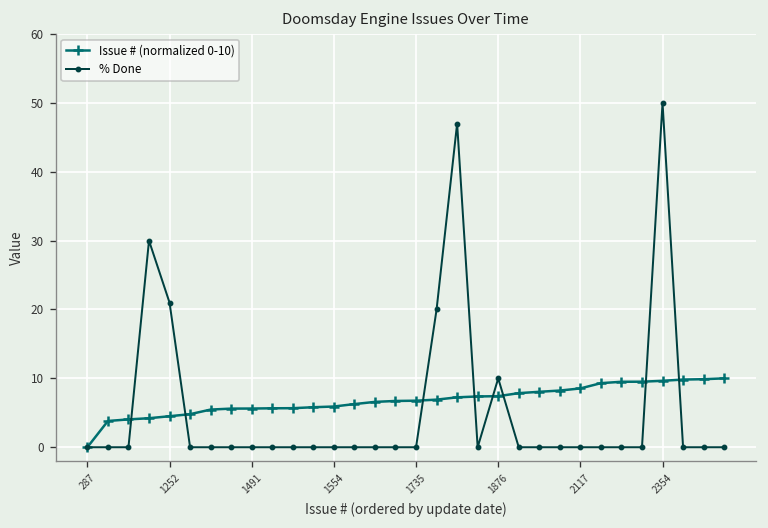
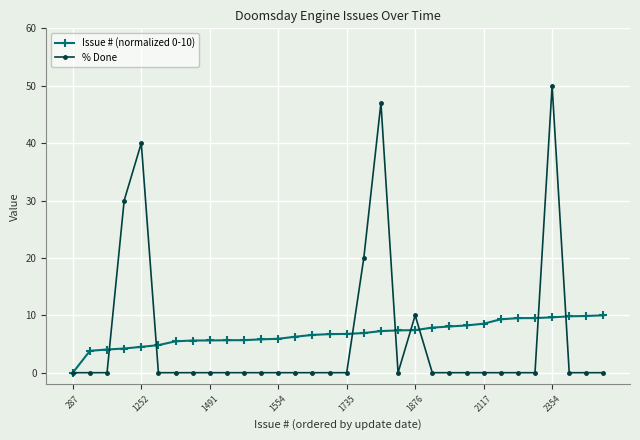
% Done, 1252: 21 -> 40
